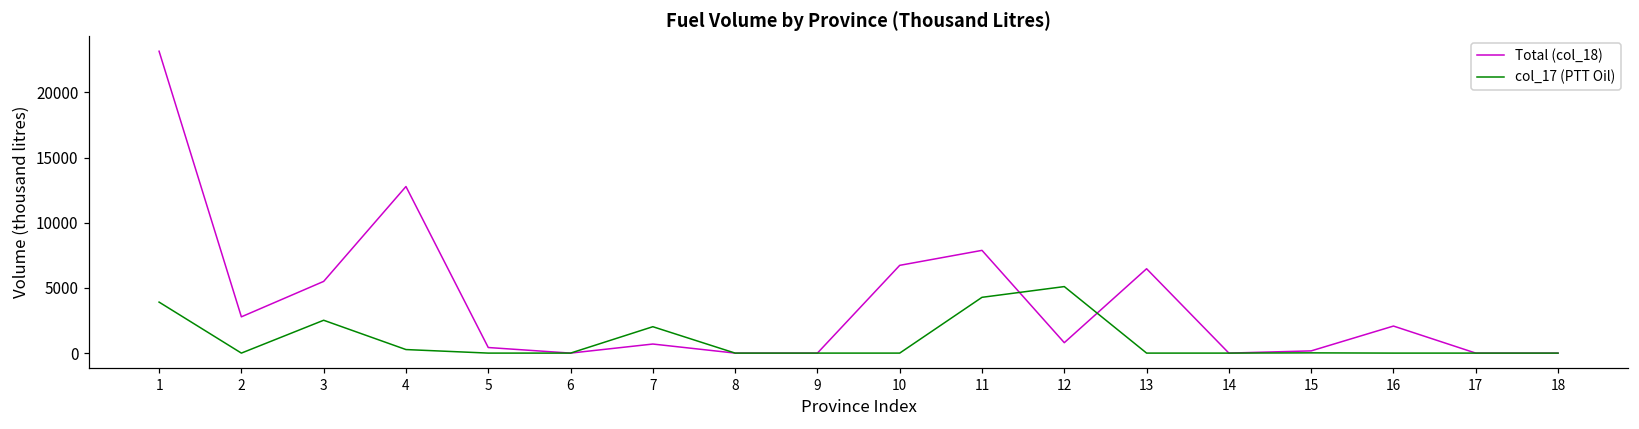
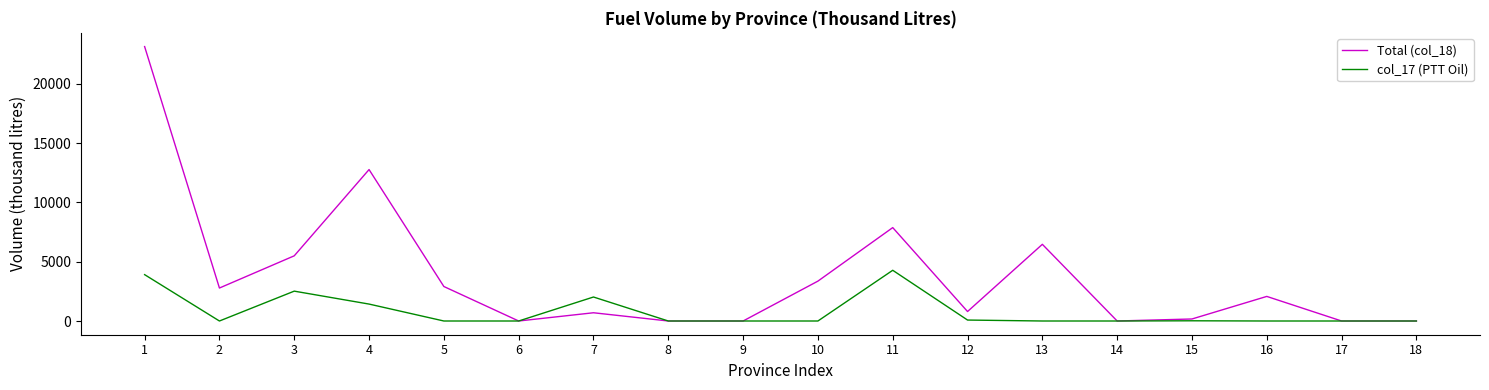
col_17 (PTT Oil), 4: 300 -> 1400
Total (col_18), 5: 400 -> 2900
Total (col_18), 10: 6700 -> 3400
col_17 (PTT Oil), 12: 5100 -> 100
